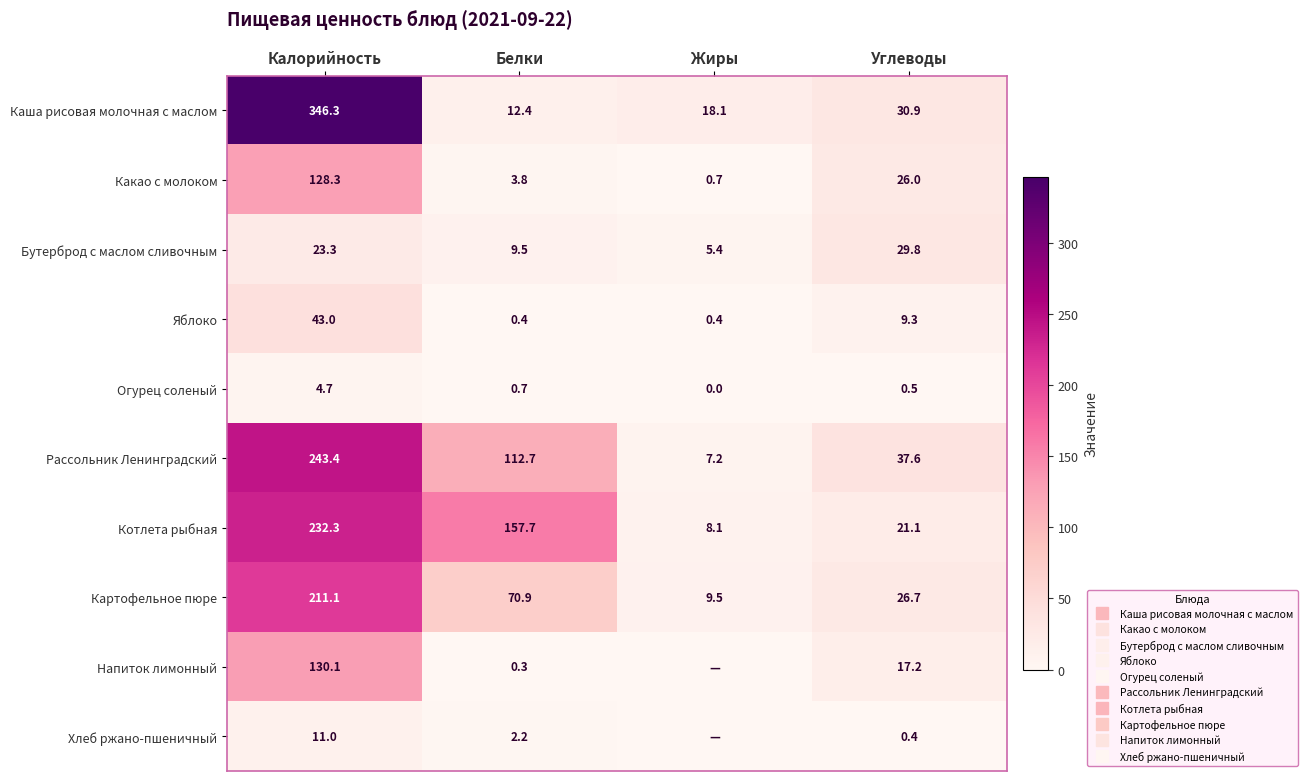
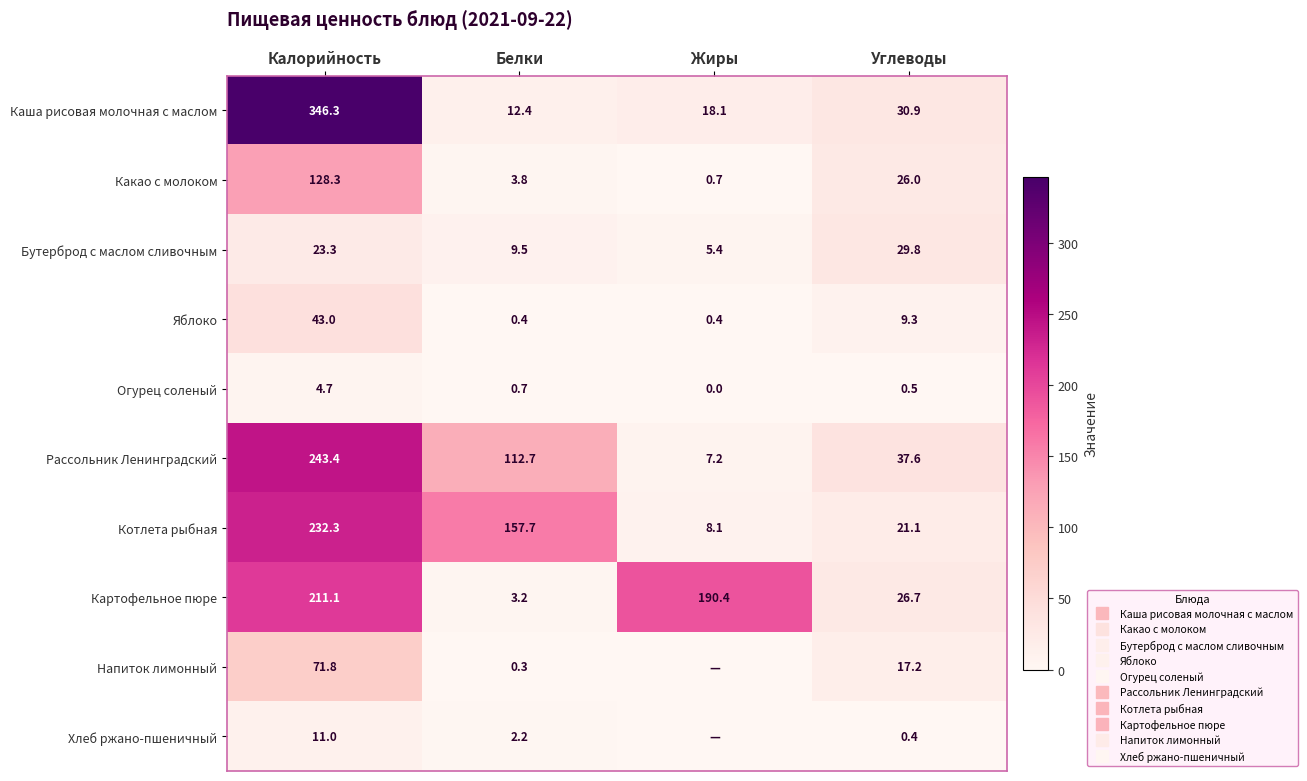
Картофельное пюре, Белки: 70.9 -> 3.2
Картофельное пюре, Жиры: 9.5 -> 190.4
Напиток лимонный, Калорийность: 130.1 -> 71.8
